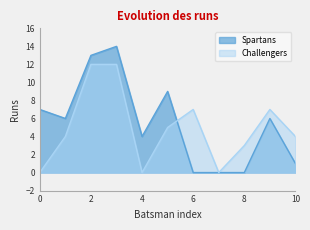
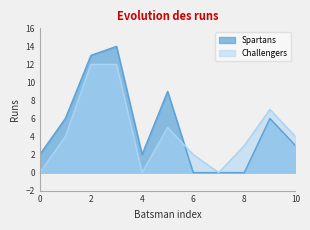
Spartans, 0: 7 -> 2
Spartans, 4: 4 -> 2
Challengers, 6: 7 -> 2
Spartans, 10: 1 -> 3
